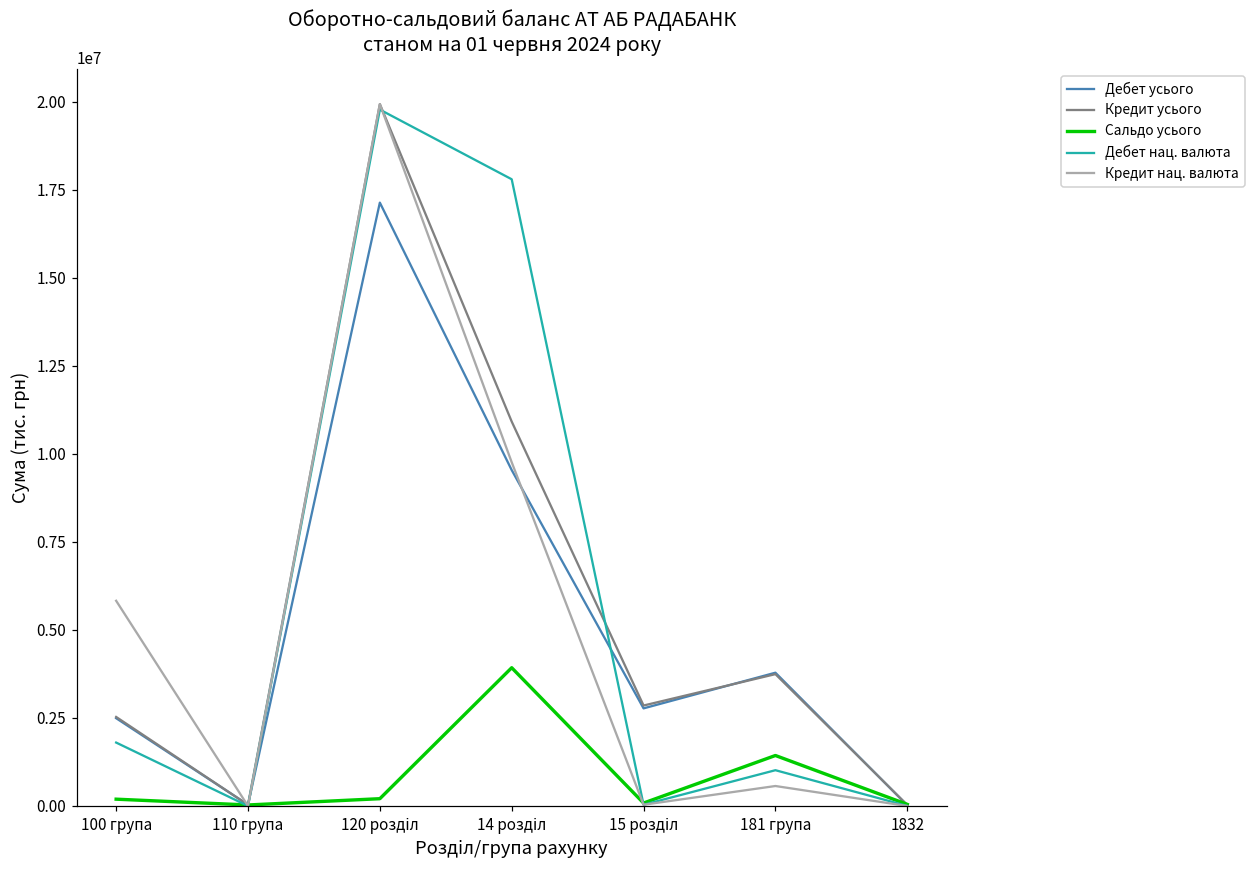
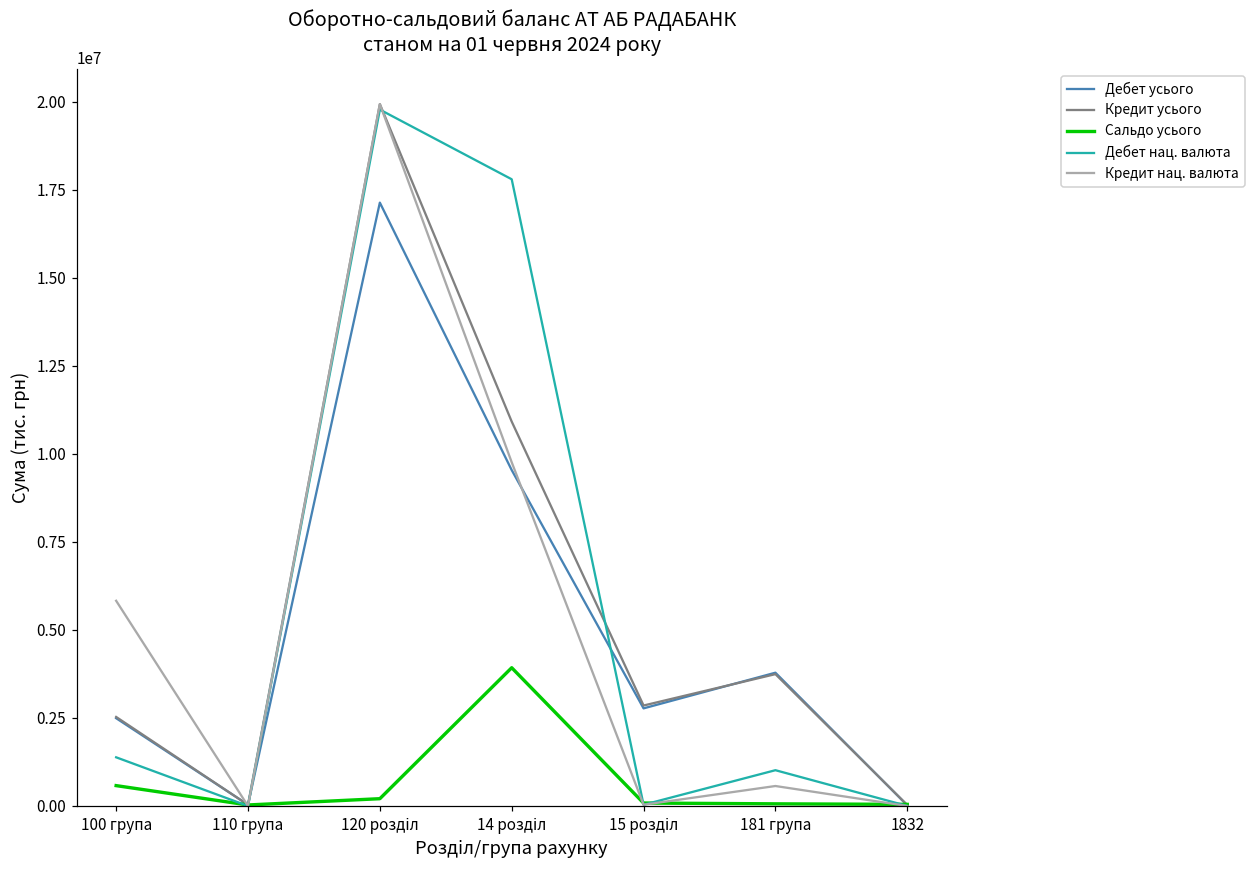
Сальдо усього, 100 група: 200000 -> 600000
Дебет нац. валюта, 100 група: 1800000 -> 1400000
Сальдо усього, 181 група: 1400000 -> 100000
